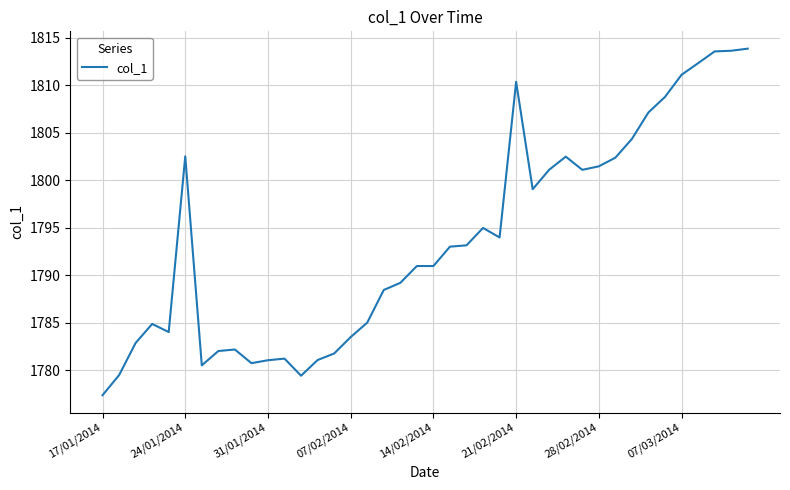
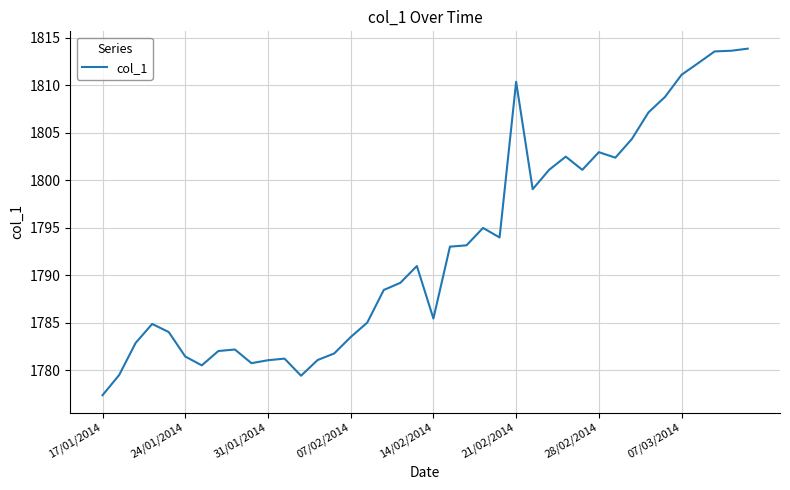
24/01/2014: 1803 -> 1781
14/02/2014: 1791 -> 1785
28/02/2014: 1801 -> 1803
